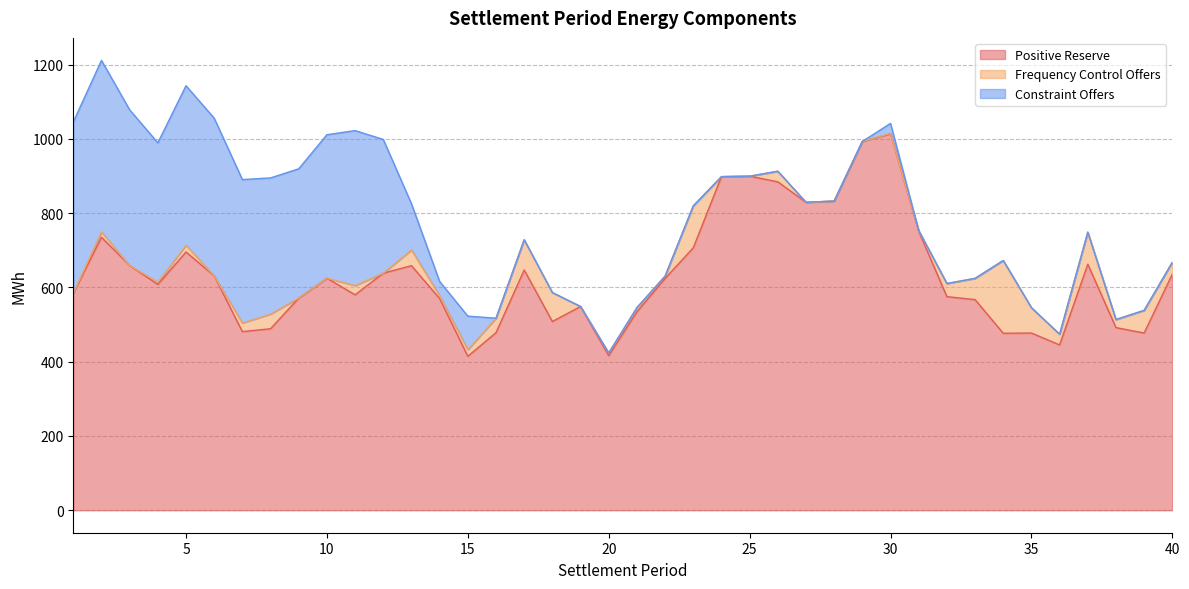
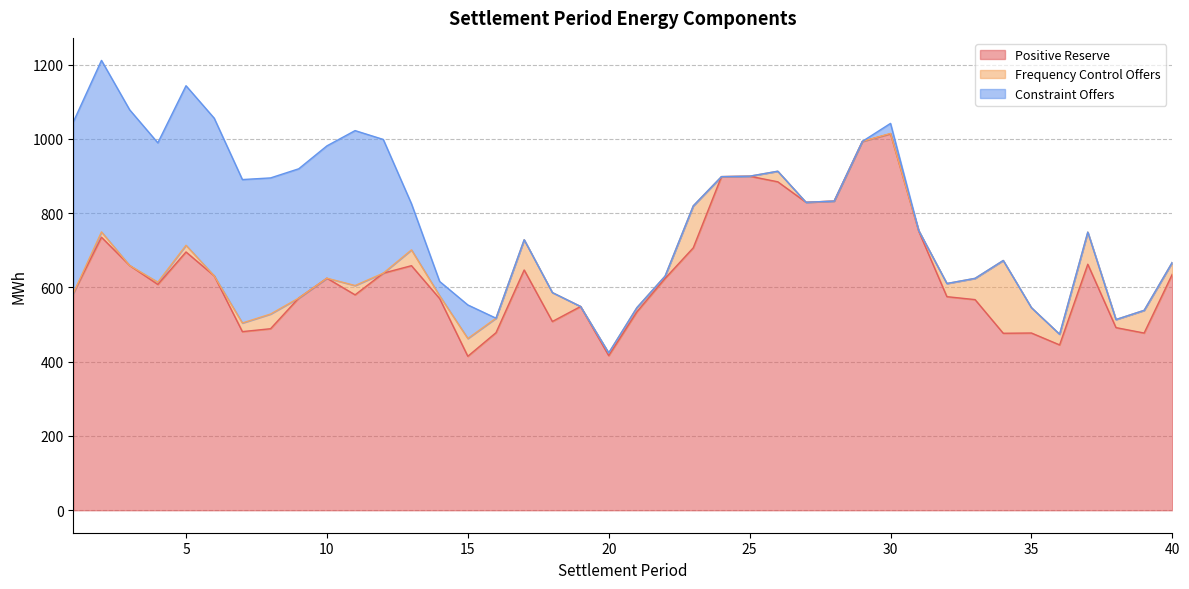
Constraint Offers, 10: 390 -> 360
Frequency Control Offers, 15: 20 -> 50
